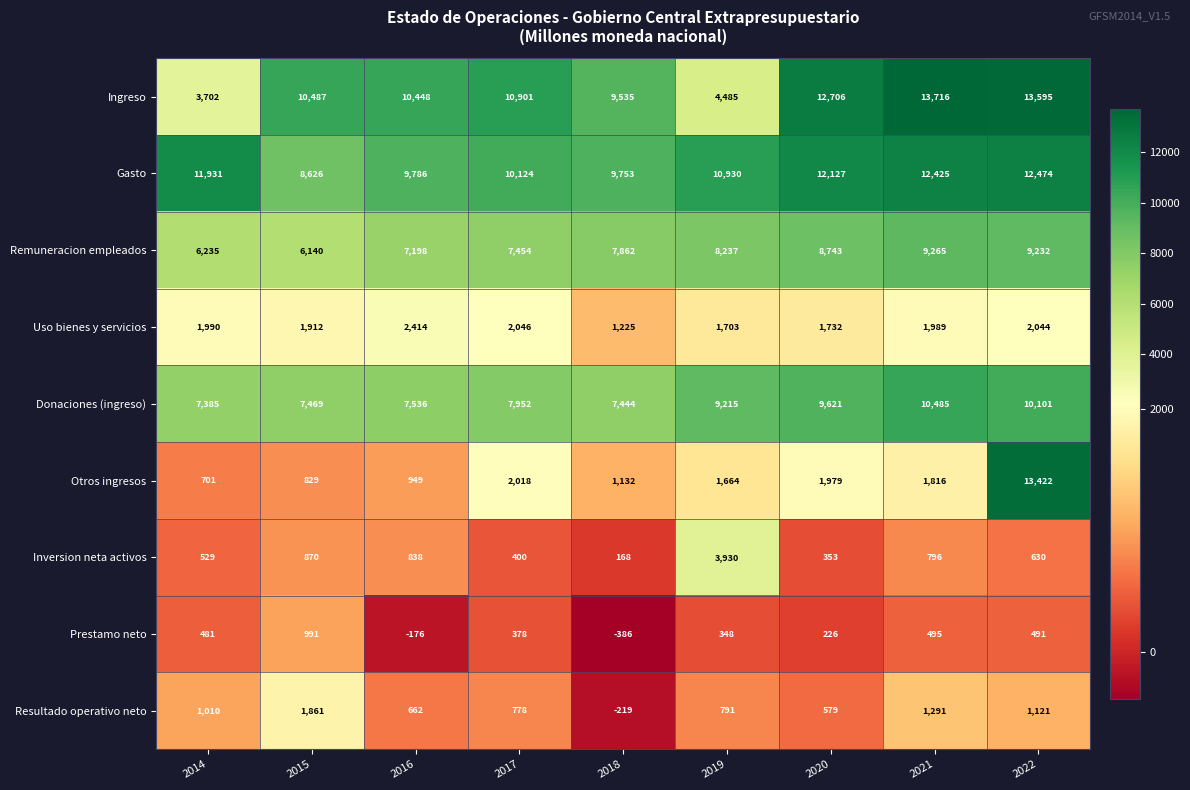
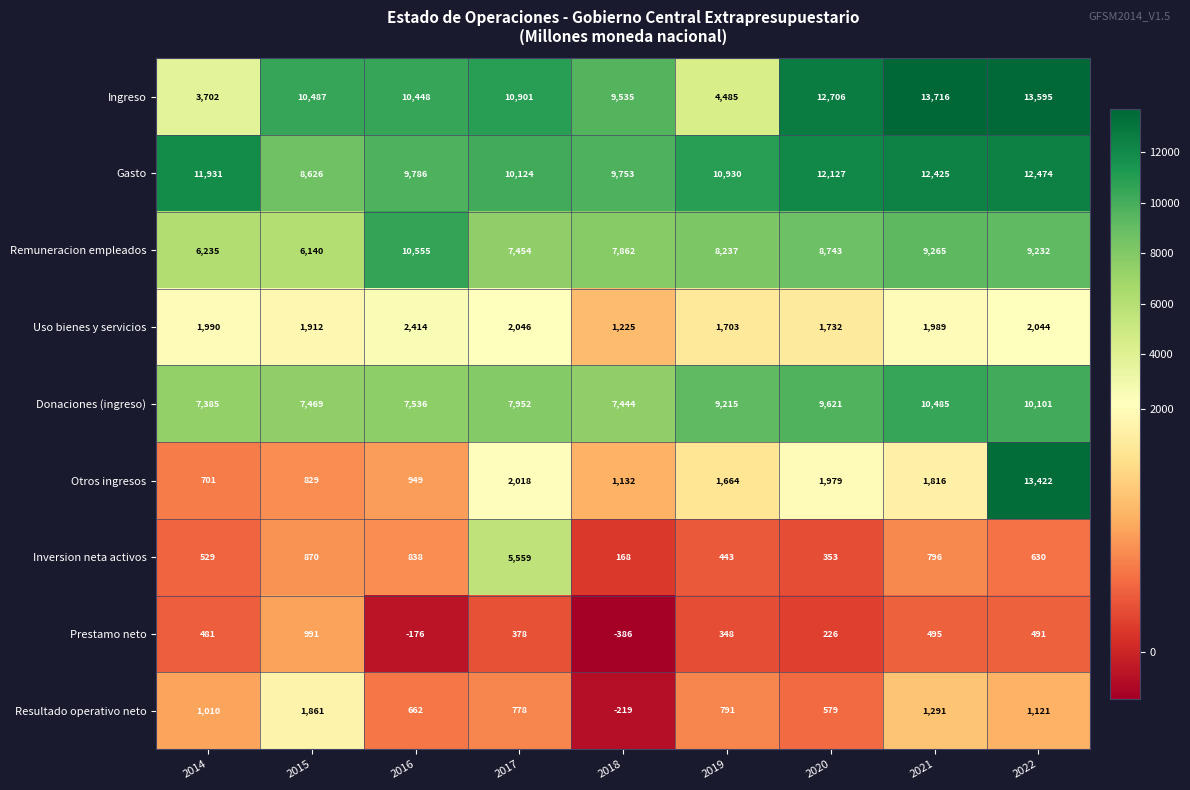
Remuneracion empleados, 2016: 7,198 -> 10,555
Inversion neta activos, 2017: 400 -> 5,559
Inversion neta activos, 2019: 3,930 -> 443
